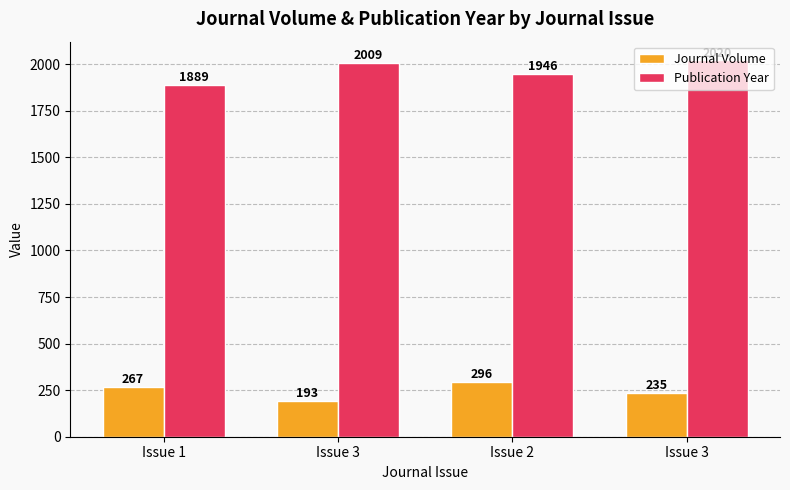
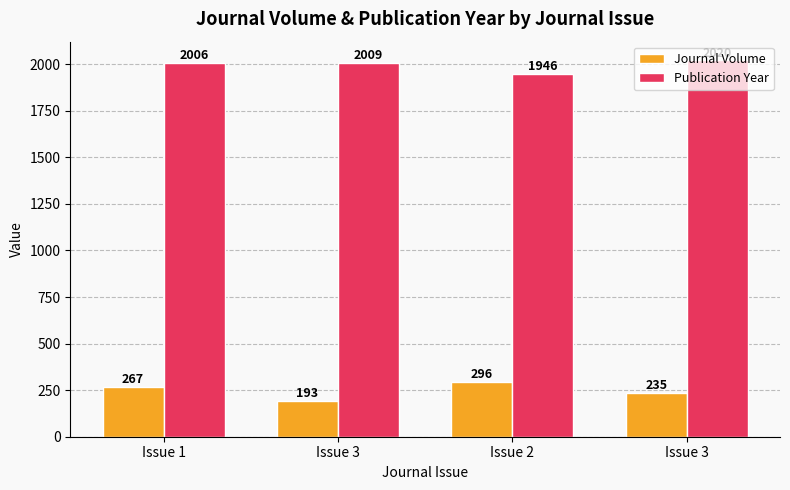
Publication Year, Issue 1: 1889 -> 2006
